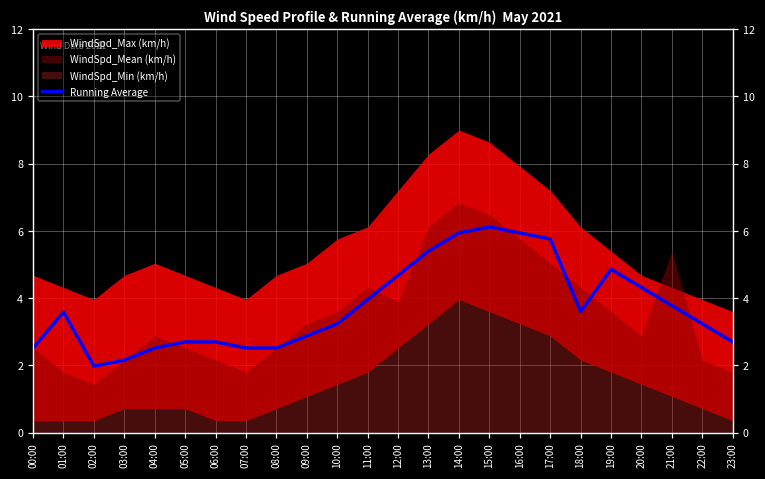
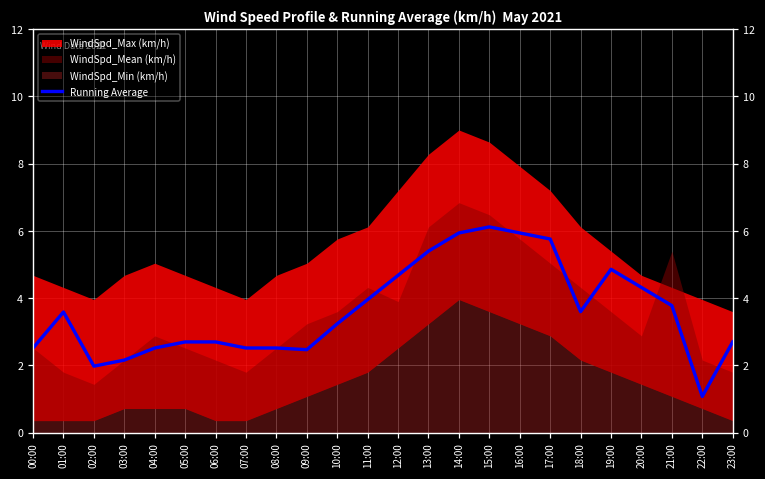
Running Average, 09:00: 2.9 -> 2.5
Running Average, 22:00: 3.2 -> 1.1
